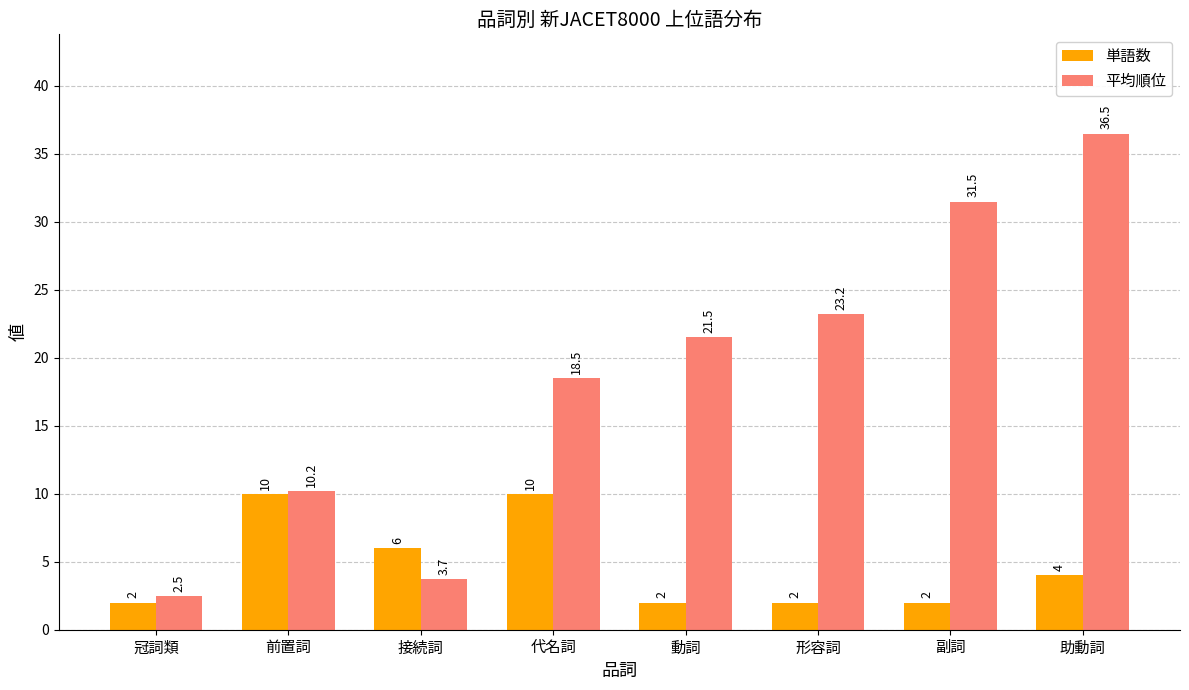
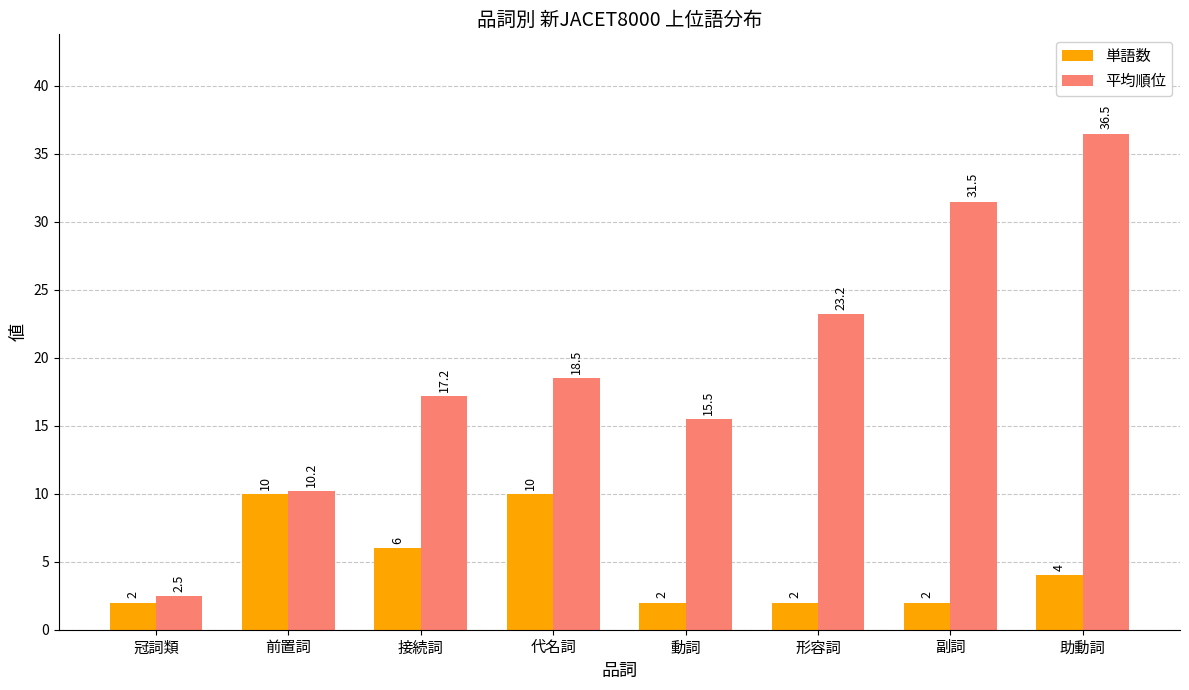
平均順位, 接続詞: 3.7 -> 17.2
平均順位, 動詞: 21.5 -> 15.5
